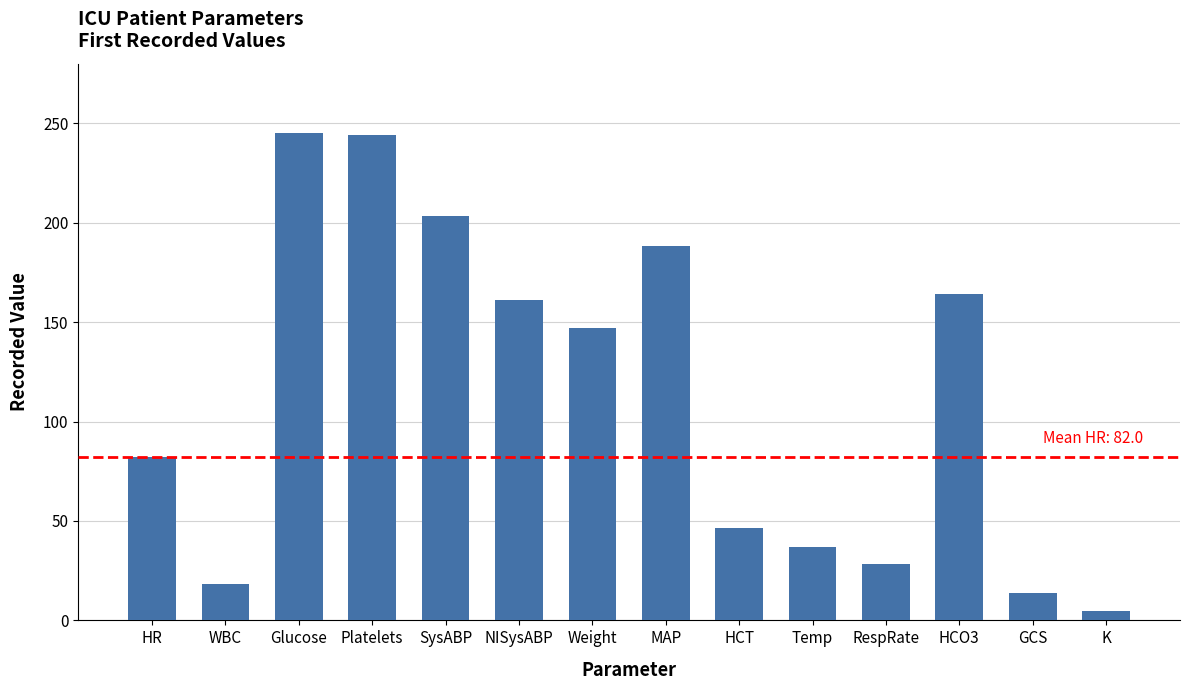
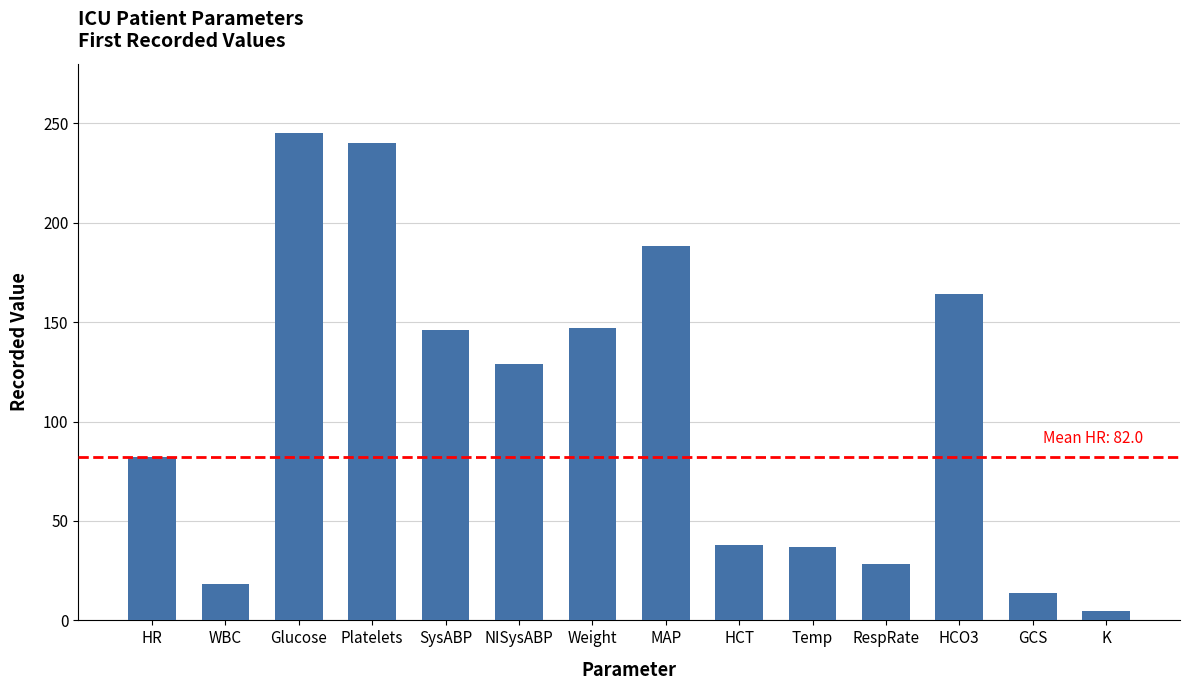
Platelets: 244 -> 240
SysABP: 204 -> 146
NISysABP: 161 -> 129
HCT: 46 -> 38
